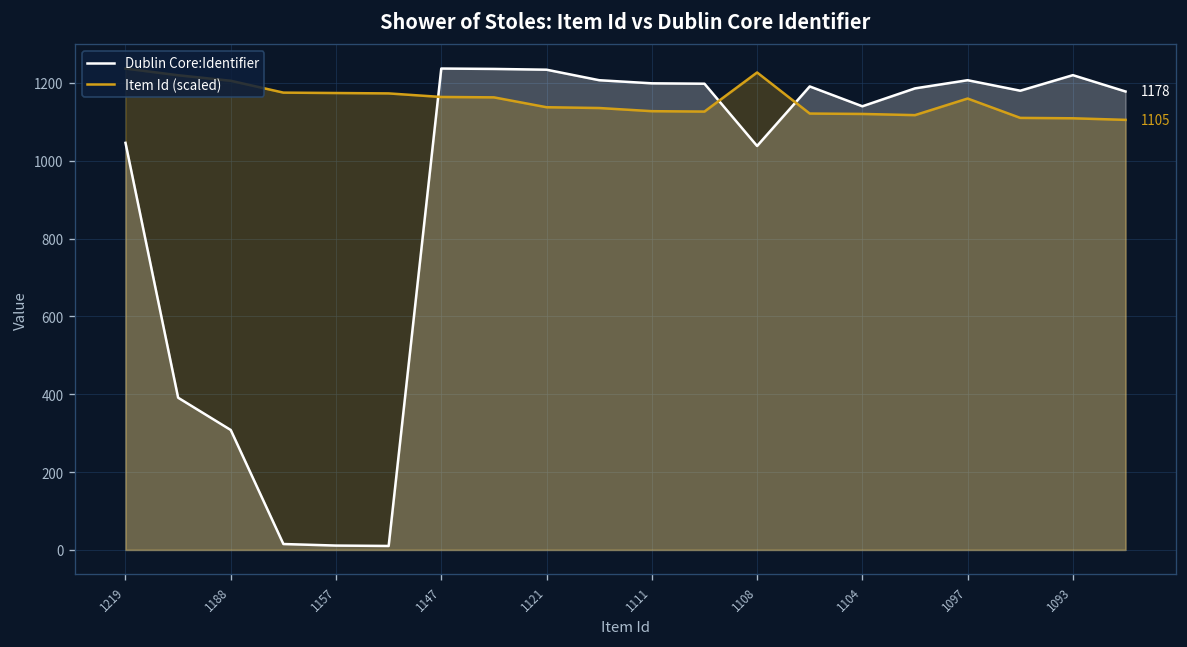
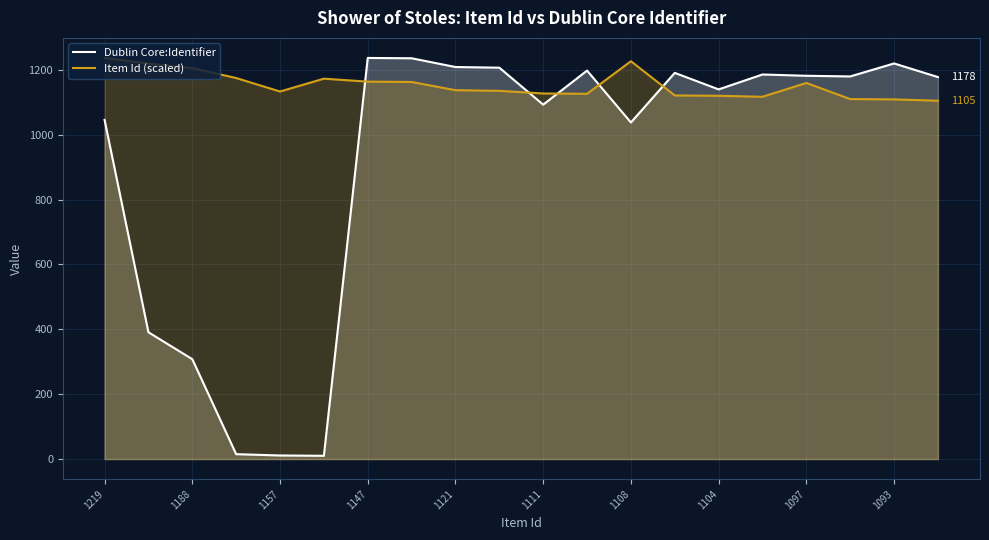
Item Id (scaled), 1157: 1170 -> 1130
Dublin Core:Identifier, 1121: 1230 -> 1210
Dublin Core:Identifier, 1111: 1200 -> 1090
Dublin Core:Identifier, 1097: 1210 -> 1180
